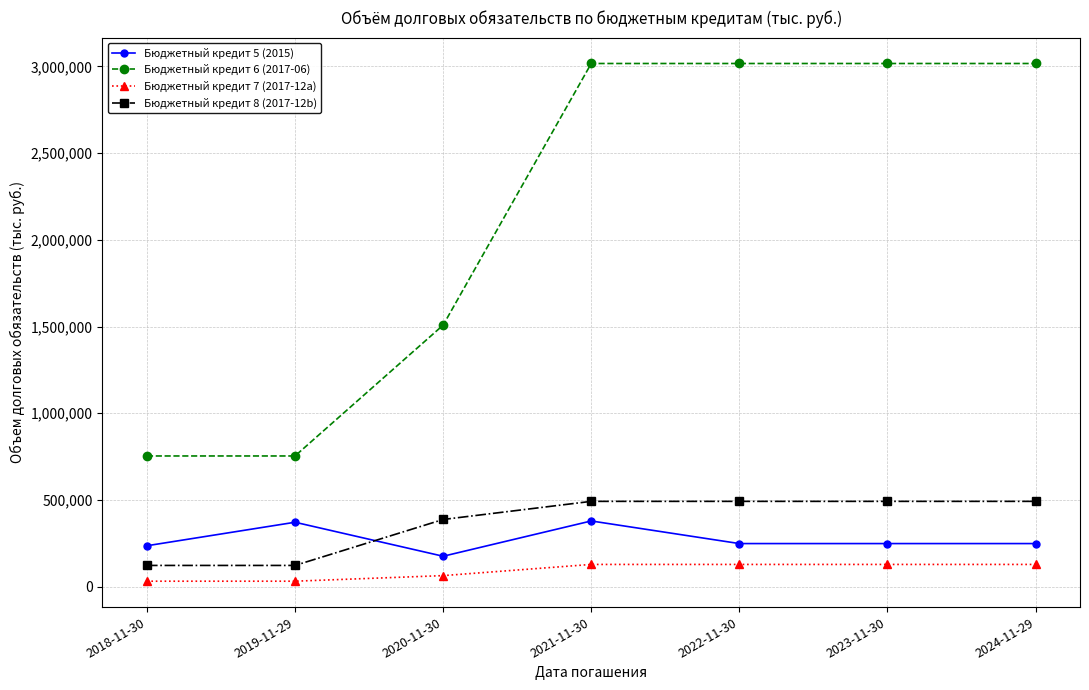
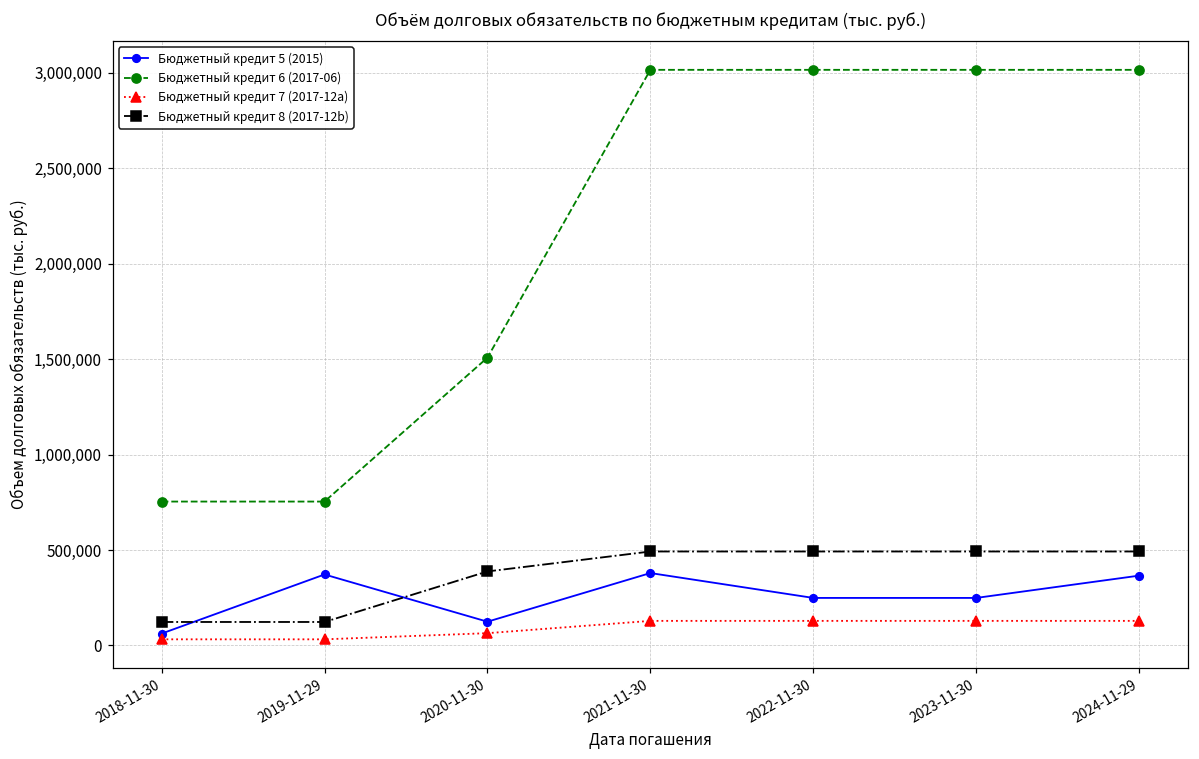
Бюджетный кредит 5 (2015), 2018-11-30: 240,000 -> 60,000
Бюджетный кредит 5 (2015), 2020-11-30: 180,000 -> 120,000
Бюджетный кредит 5 (2015), 2024-11-29: 250,000 -> 370,000
